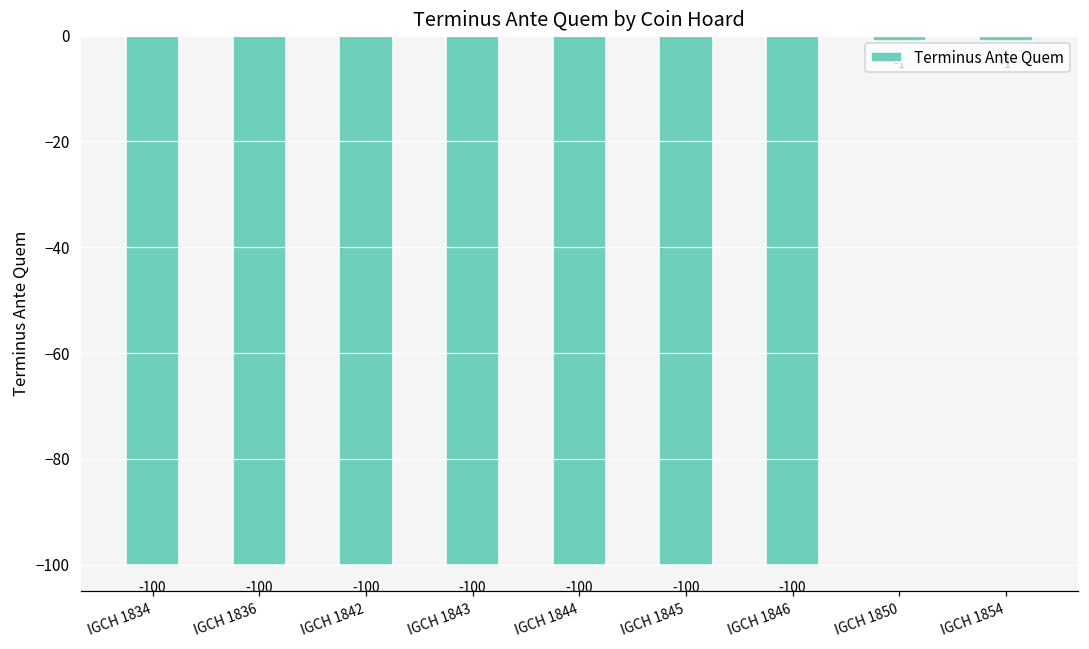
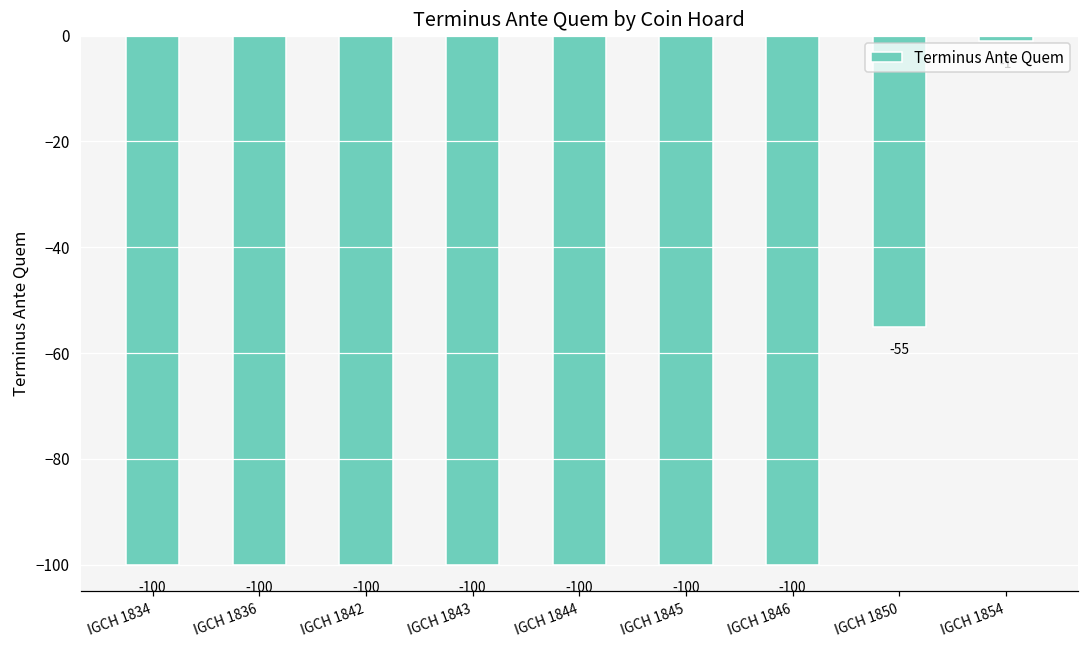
IGCH 1850: -1 -> -55
